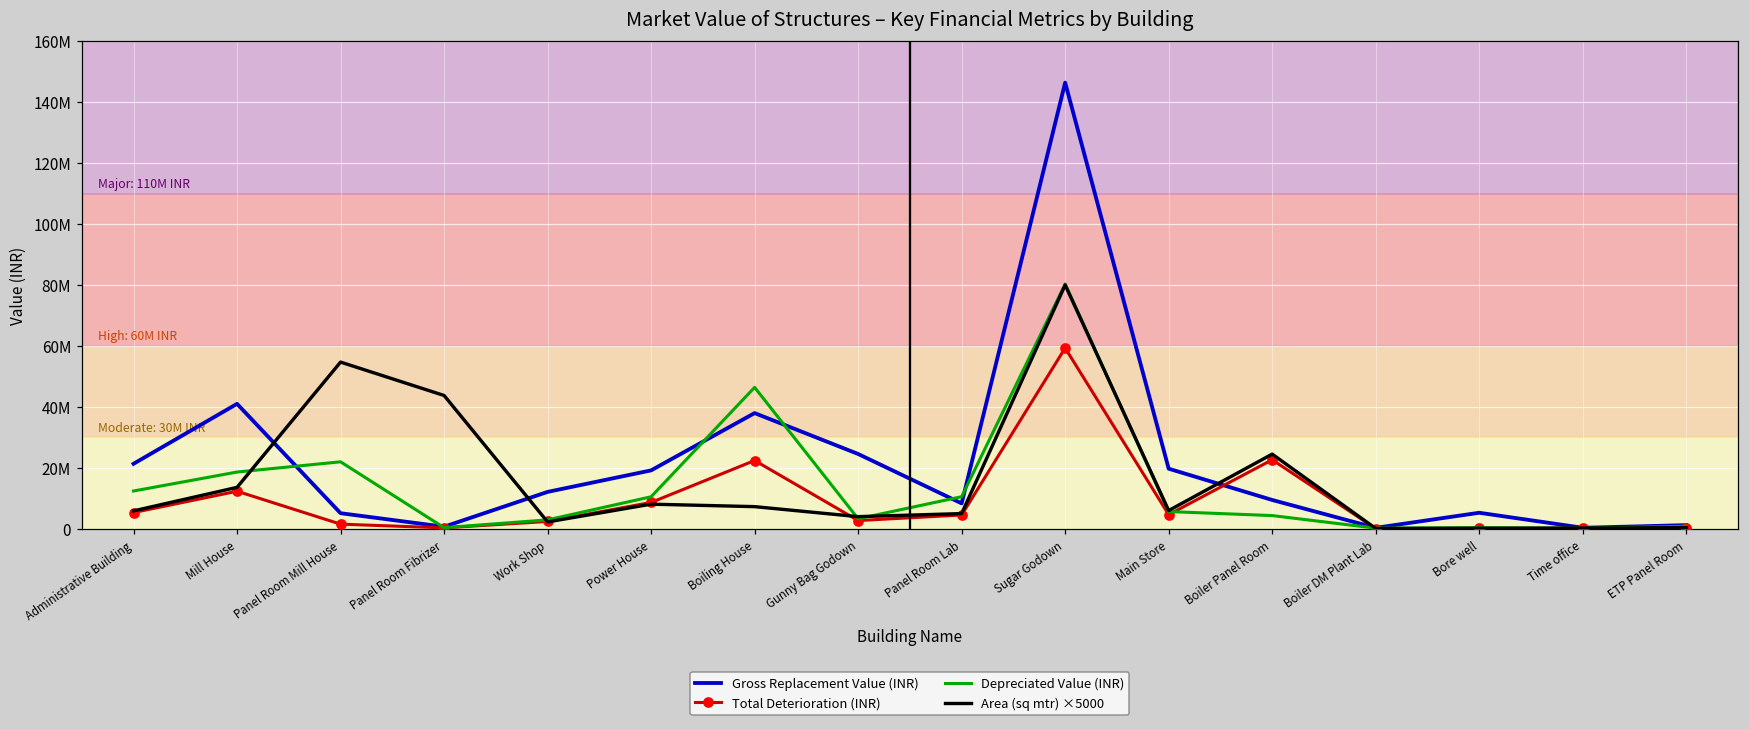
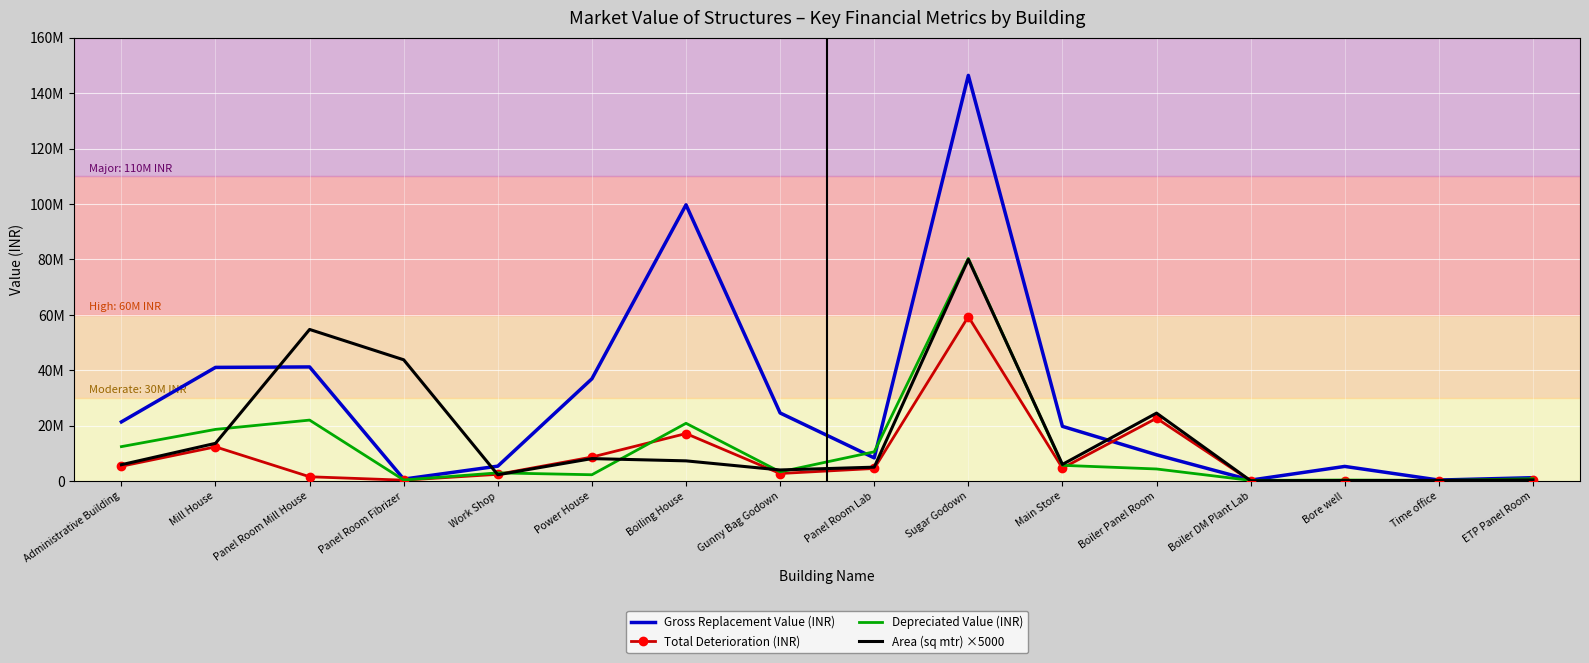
Gross Replacement Value (INR), Panel Room Mill House: 5000000 -> 41000000
Gross Replacement Value (INR), Work Shop: 12000000 -> 5000000
Gross Replacement Value (INR), Power House: 19000000 -> 37000000
Depreciated Value (INR), Power House: 11000000 -> 2000000
Gross Replacement Value (INR), Boiling House: 38000000 -> 100000000
Total Deterioration (INR), Boiling House: 22000000 -> 17000000
Depreciated Value (INR), Boiling House: 46000000 -> 21000000
